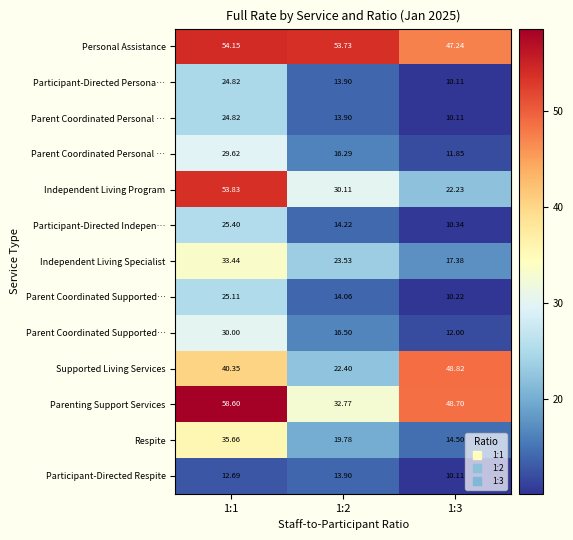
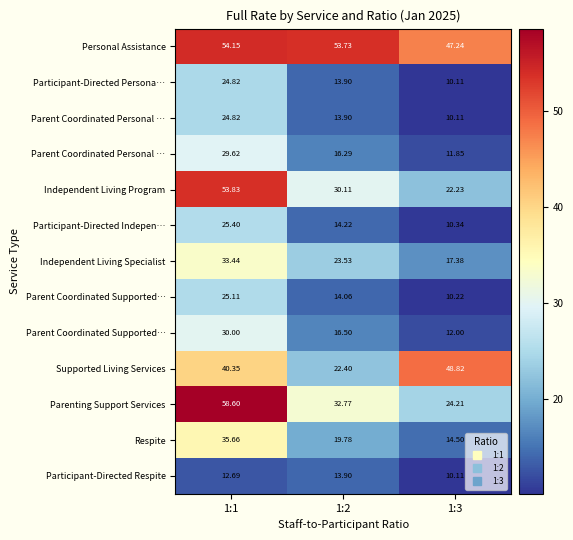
Parenting Support Services, 1:3: 48.70 -> 24.21
